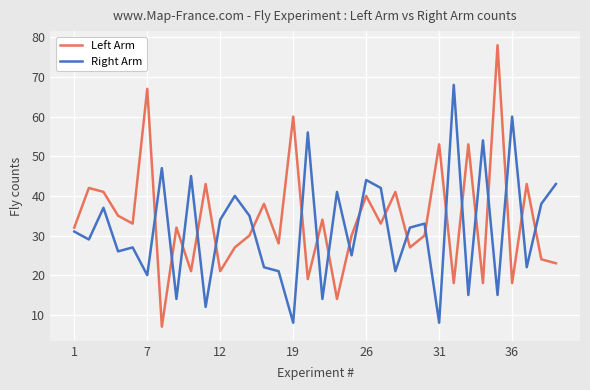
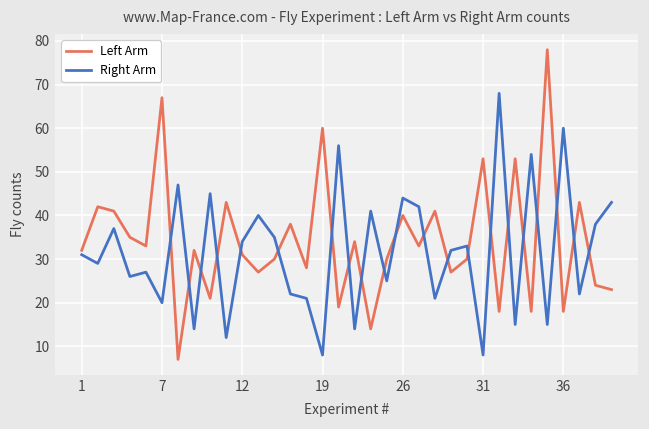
Left Arm, 12: 21 -> 31
